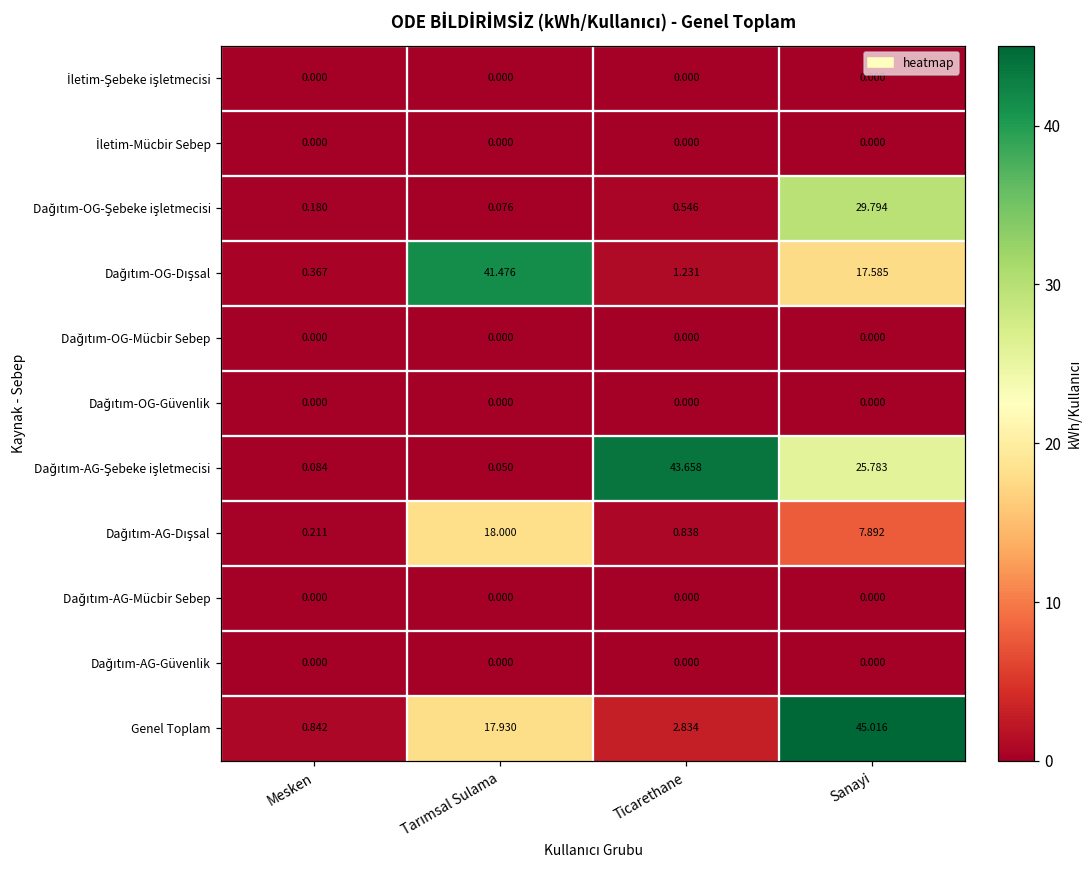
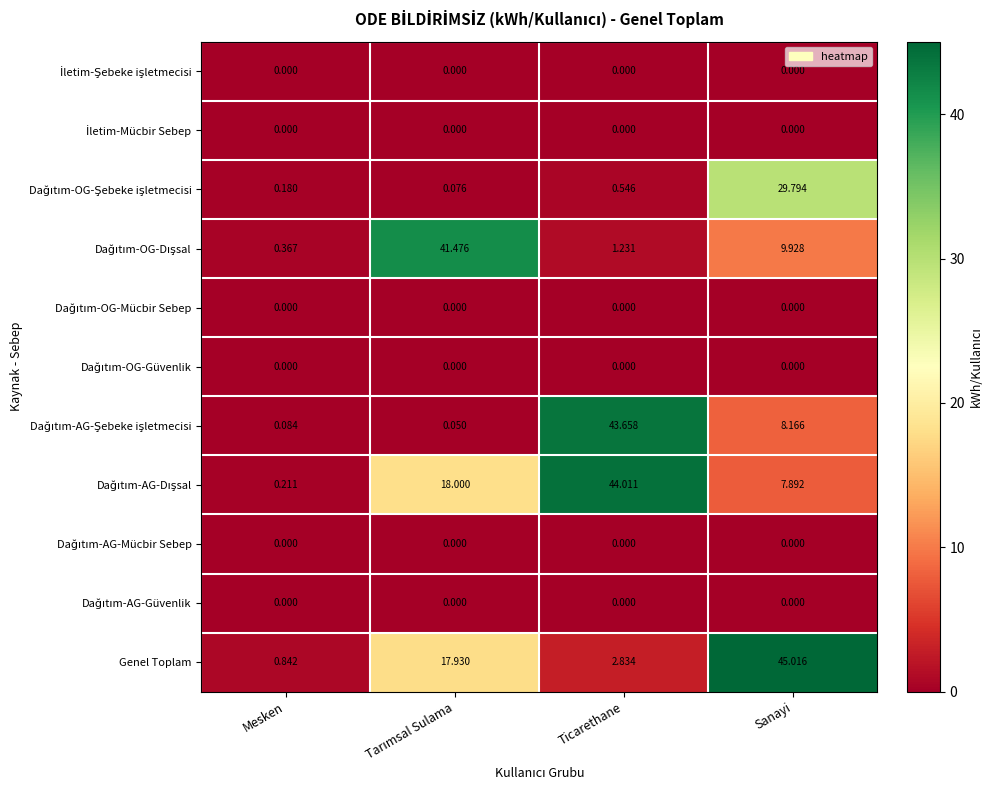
Dağıtım-OG-Dışsal, Sanayi: 17.585 -> 9.928
Dağıtım-AG-Şebeke işletmecisi, Sanayi: 25.783 -> 8.166
Dağıtım-AG-Dışsal, Ticarethane: 0.838 -> 44.011
